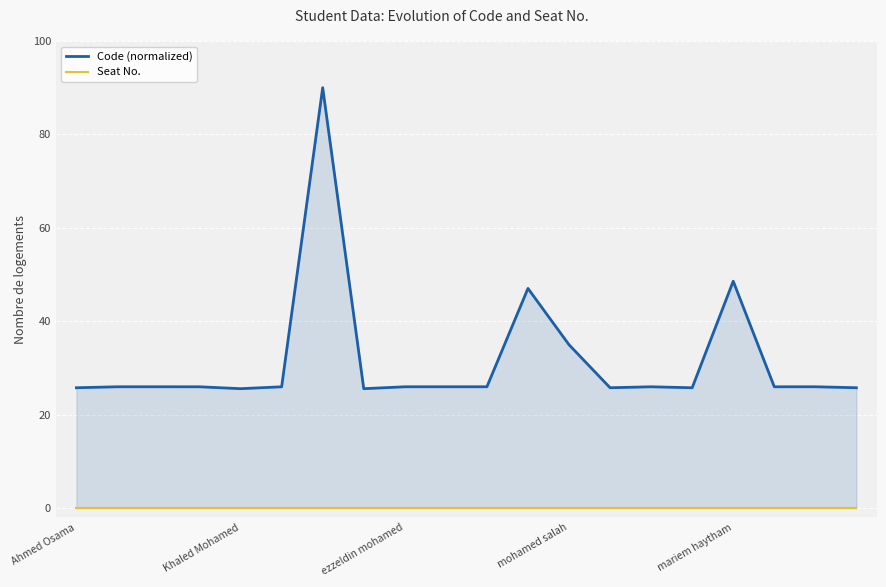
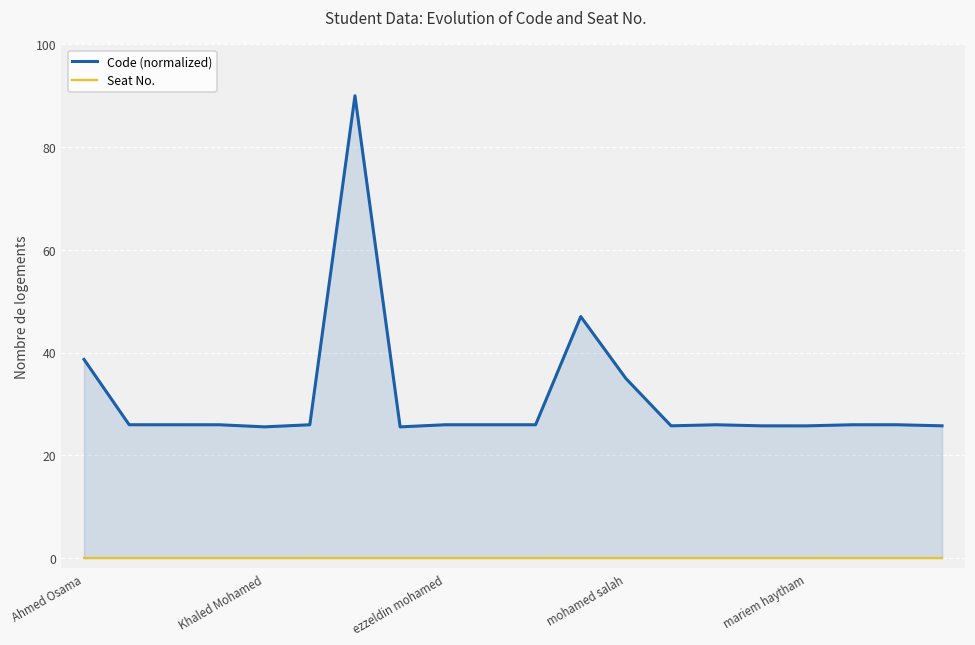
Code (normalized), Ahmed Osama: 26 -> 39
Code (normalized), mariem haytham: 49 -> 26
